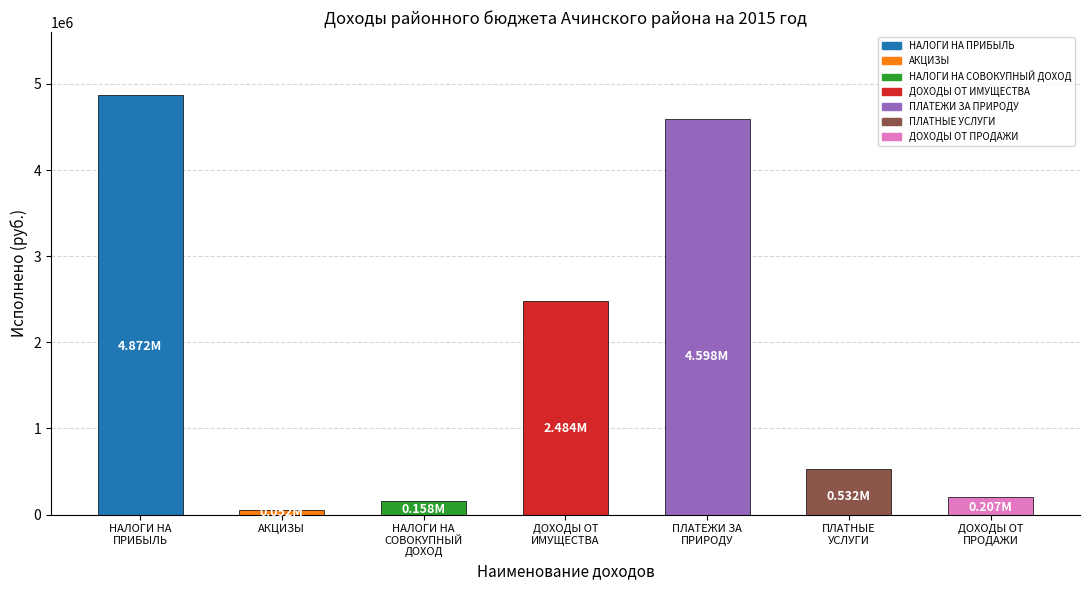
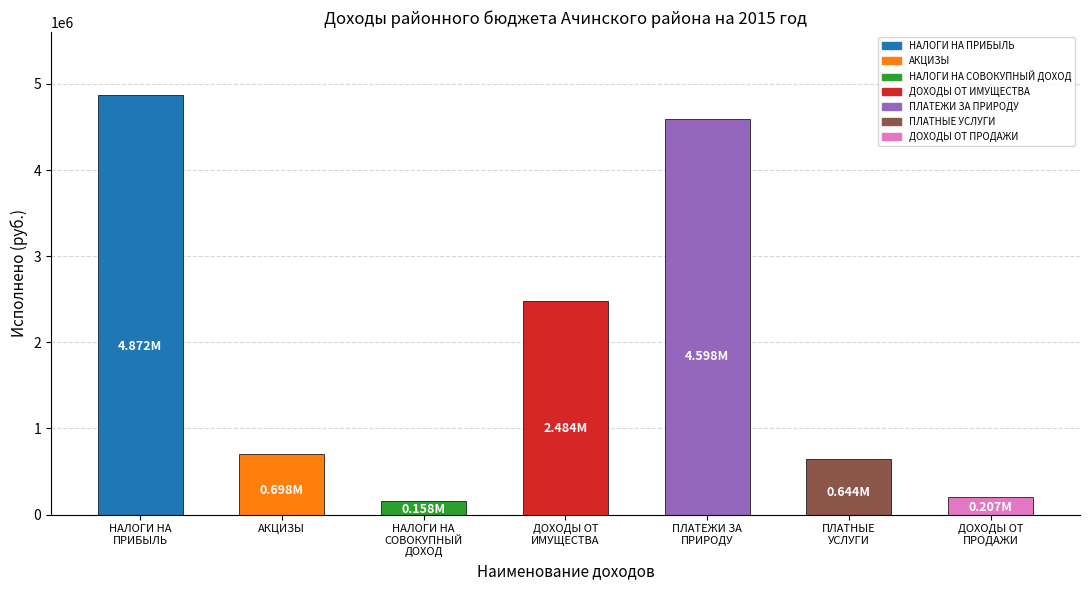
АКЦИЗЫ: 100000 -> 700000
ПЛАТНЫЕ УСЛУГИ: 0.532M -> 0.644M
